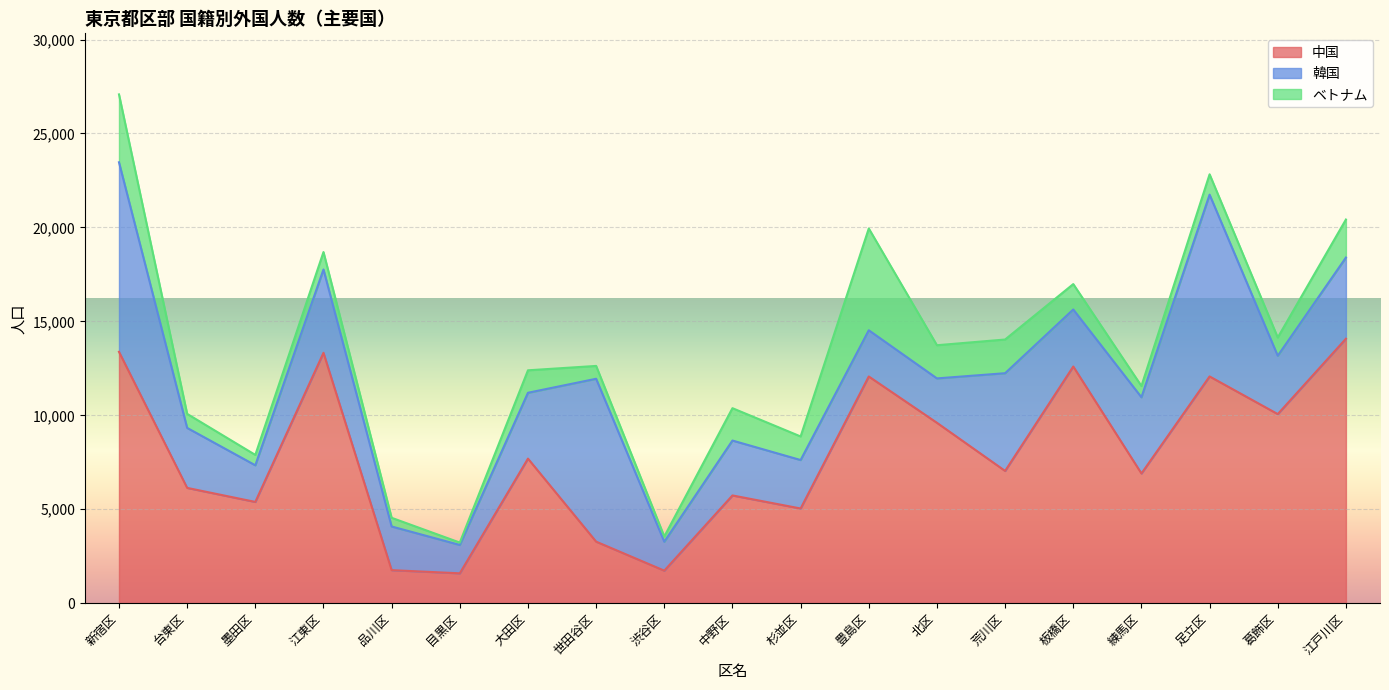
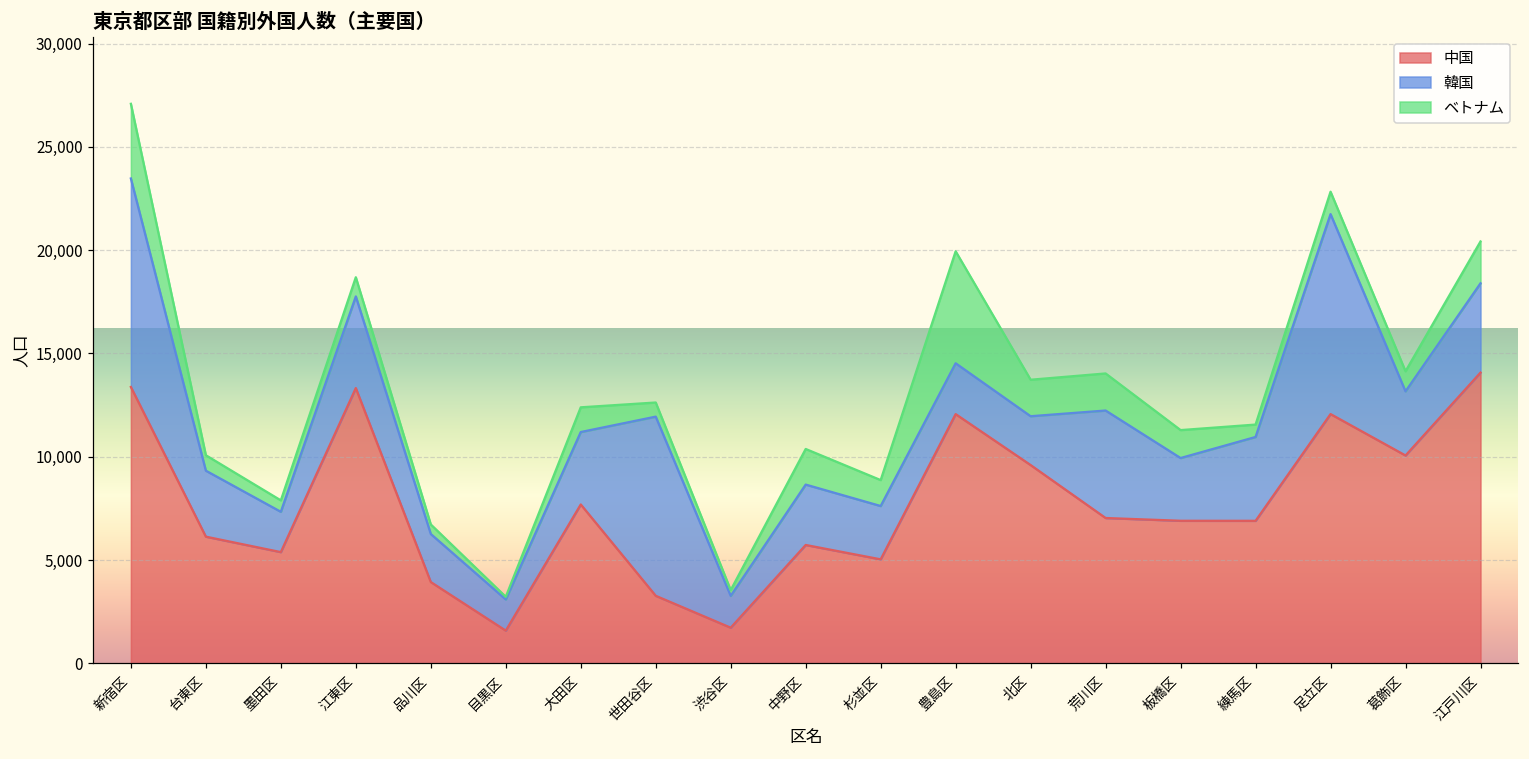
中国, 品川区: 1,800 -> 3,900
中国, 板橋区: 12,600 -> 6,900
